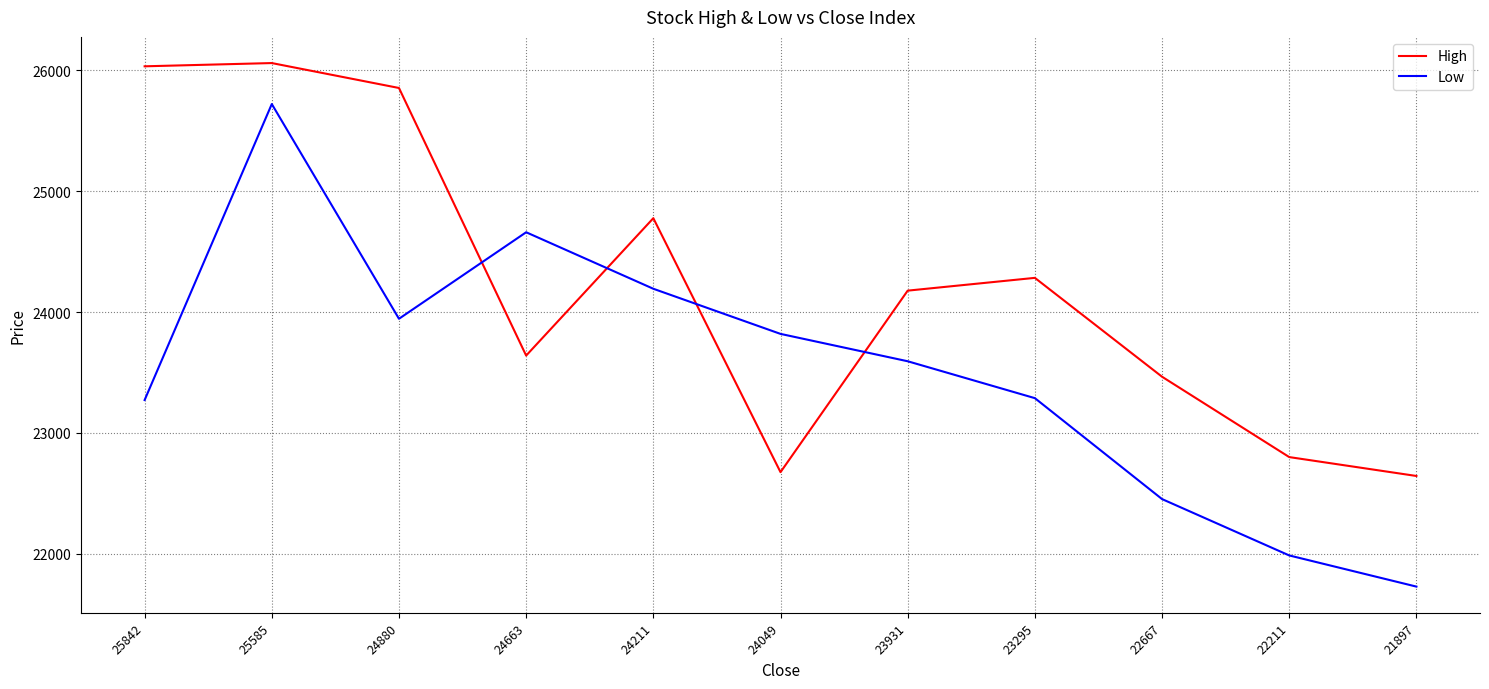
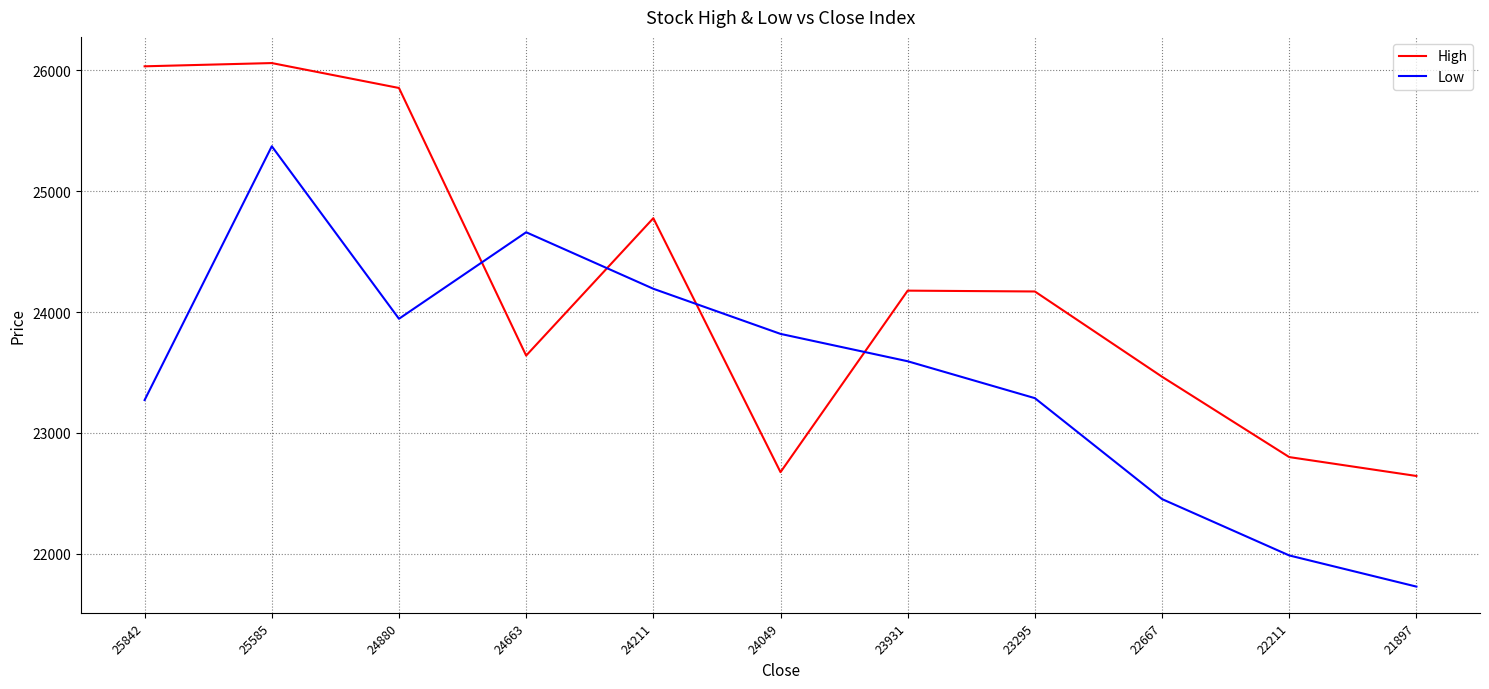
Low, 25585: 25720 -> 25370
High, 23295: 24280 -> 24170
